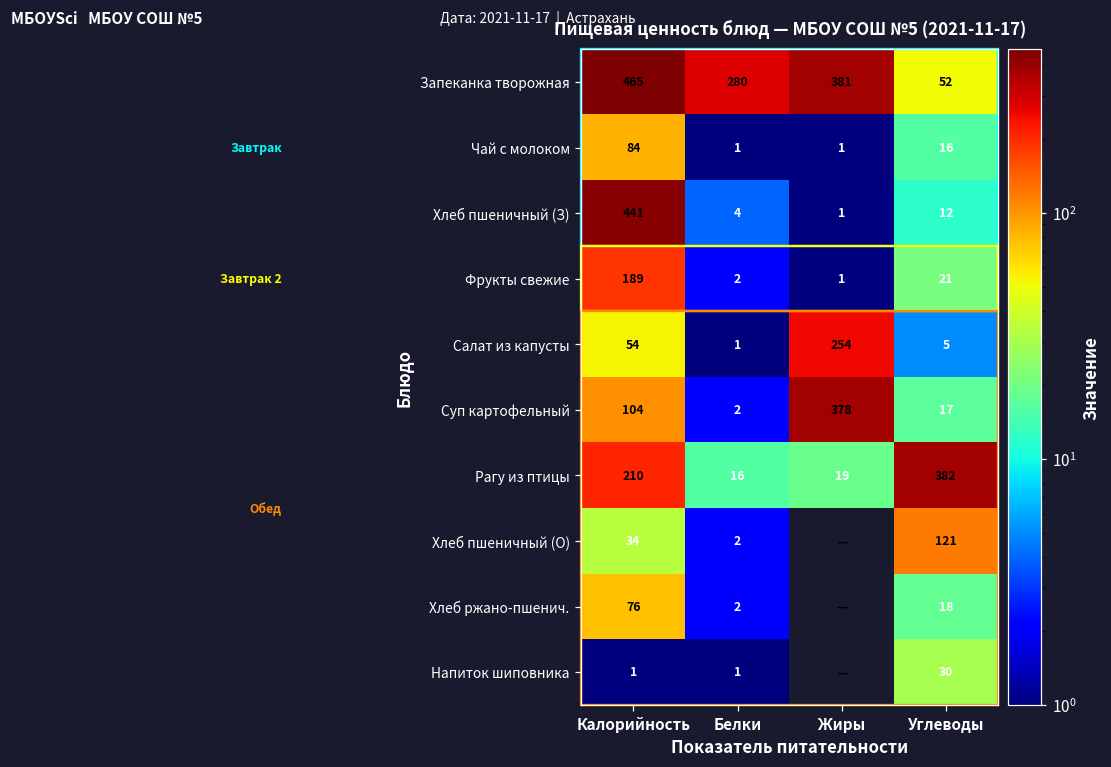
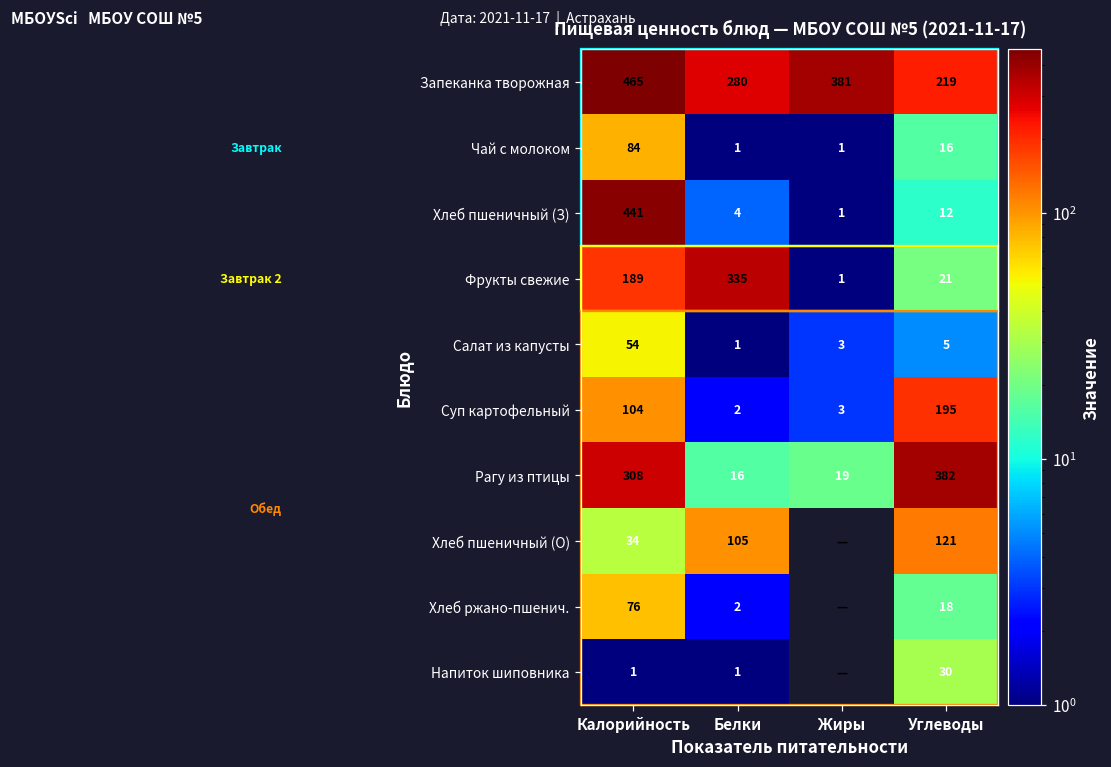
Запеканка творожная, Углеводы: 52 -> 219
Фрукты свежие, Белки: 2 -> 335
Салат из капусты, Жиры: 254 -> 3
Суп картофельный, Жиры: 378 -> 3
Суп картофельный, Углеводы: 17 -> 195
Рагу из птицы, Калорийность: 210 -> 308
Хлеб пшеничный (О), Белки: 2 -> 105
